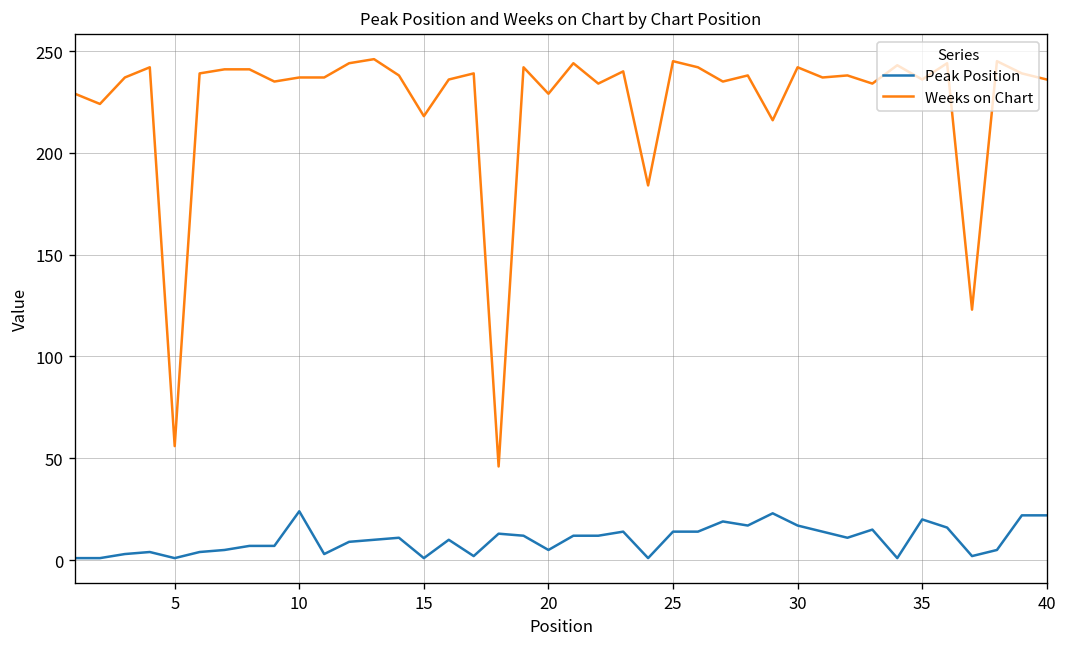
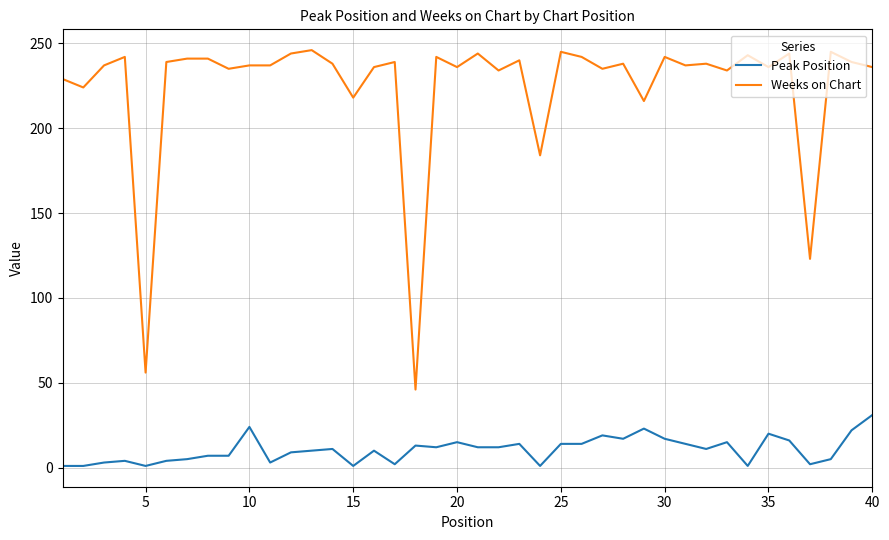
Peak Position, 20: 5 -> 15
Weeks on Chart, 20: 229 -> 236
Peak Position, 40: 22 -> 31
